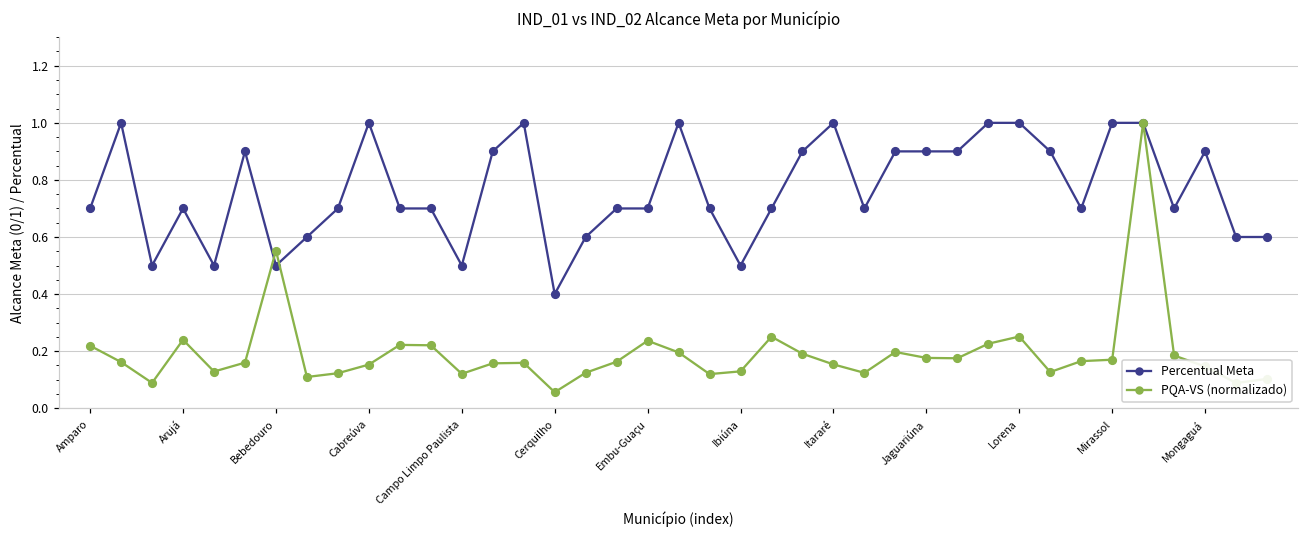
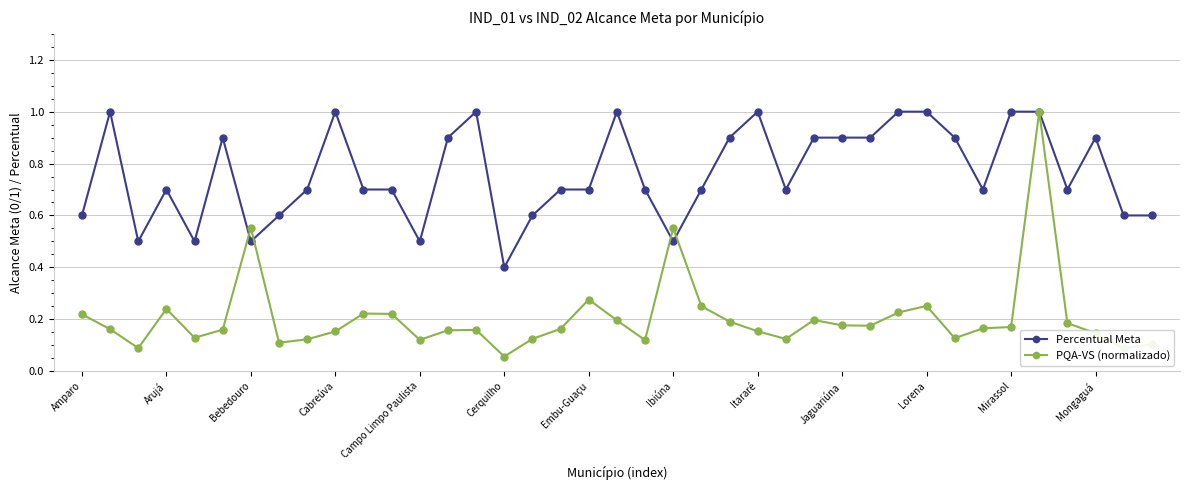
Percentual Meta, Amparo: 0.7 -> 0.6
PQA-VS (normalizado), Embu-Guaçu: 0.24 -> 0.28
PQA-VS (normalizado), Ibiúna: 0.13 -> 0.55
